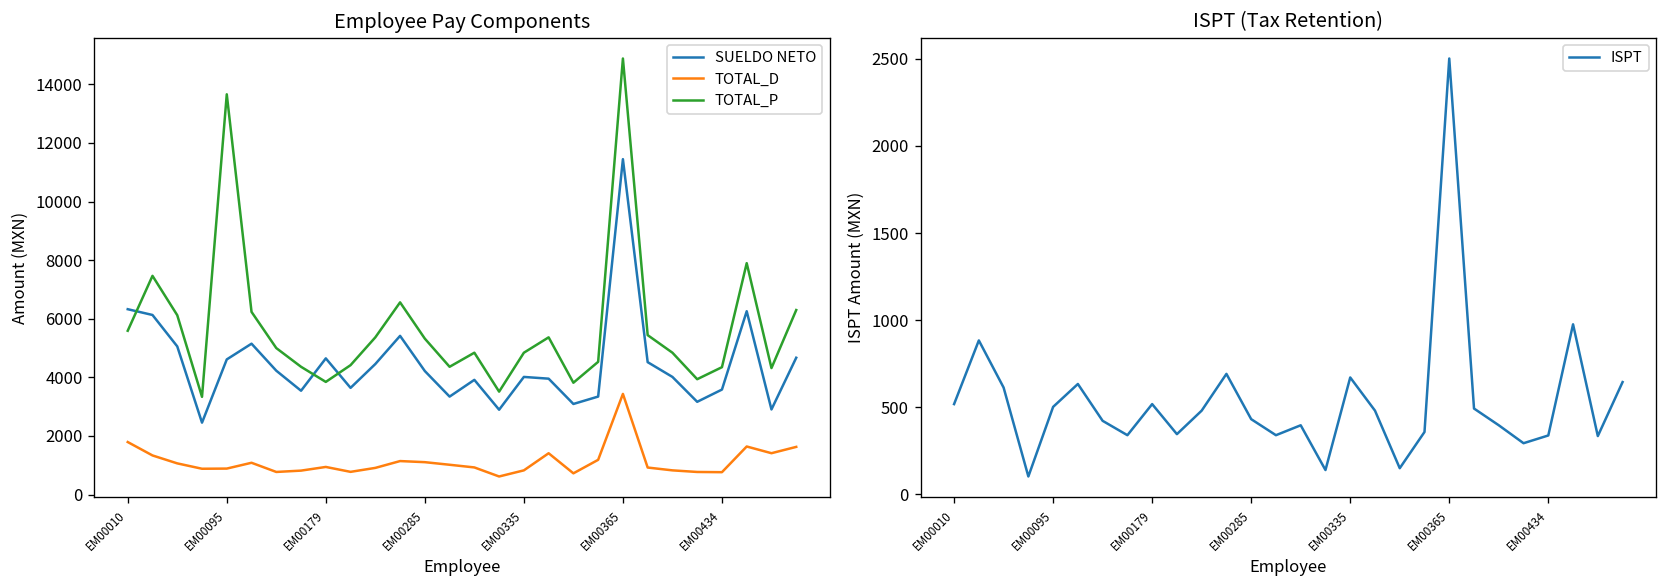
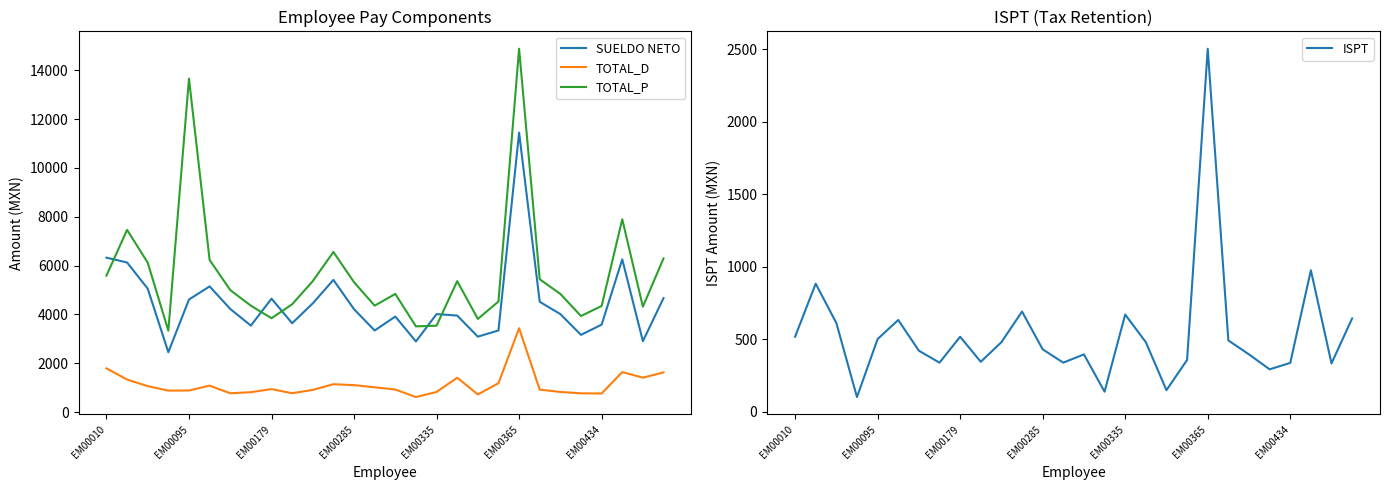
Employee Pay Components, TOTAL_P, EM00335: 4800 -> 3500
